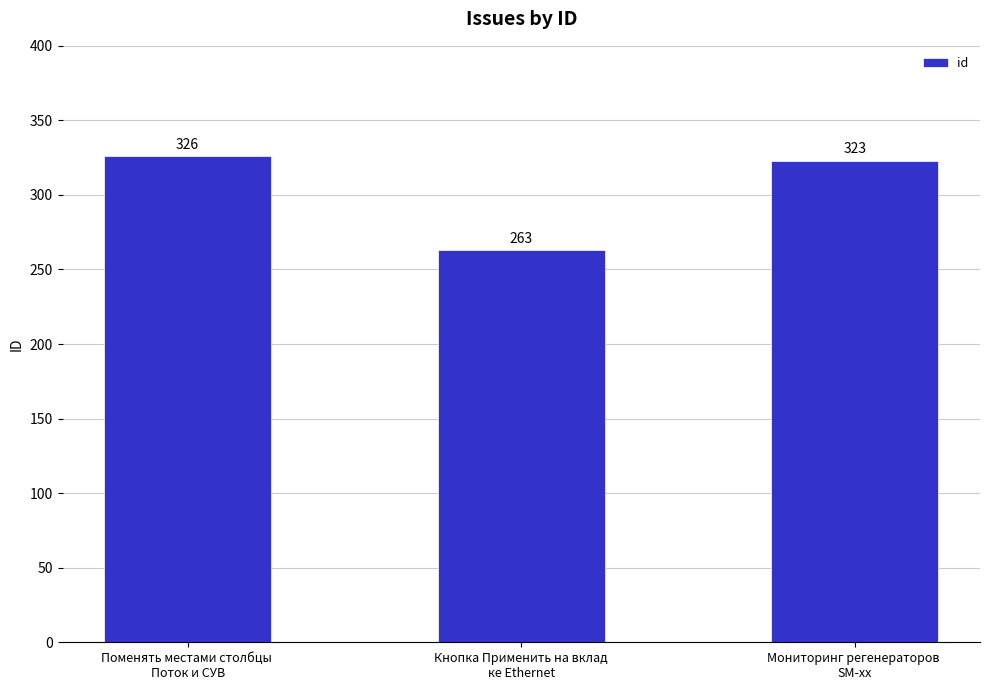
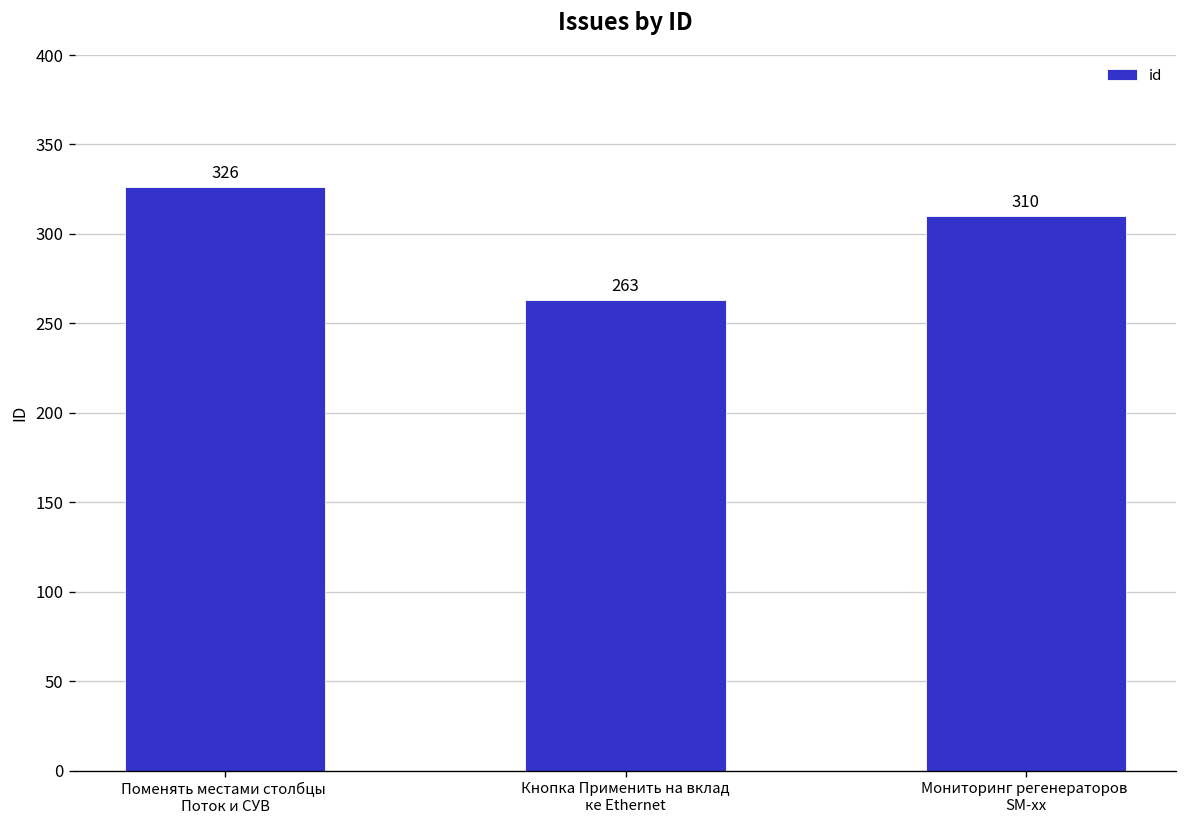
Мониторинг регенераторов SM-xx: 323 -> 310
